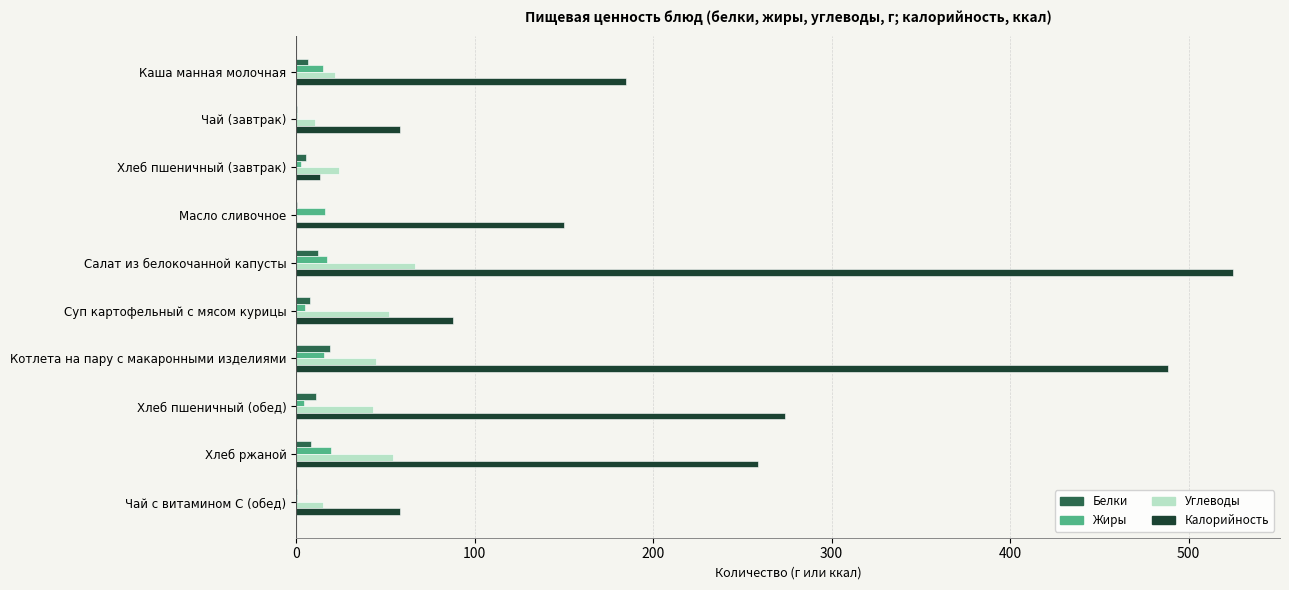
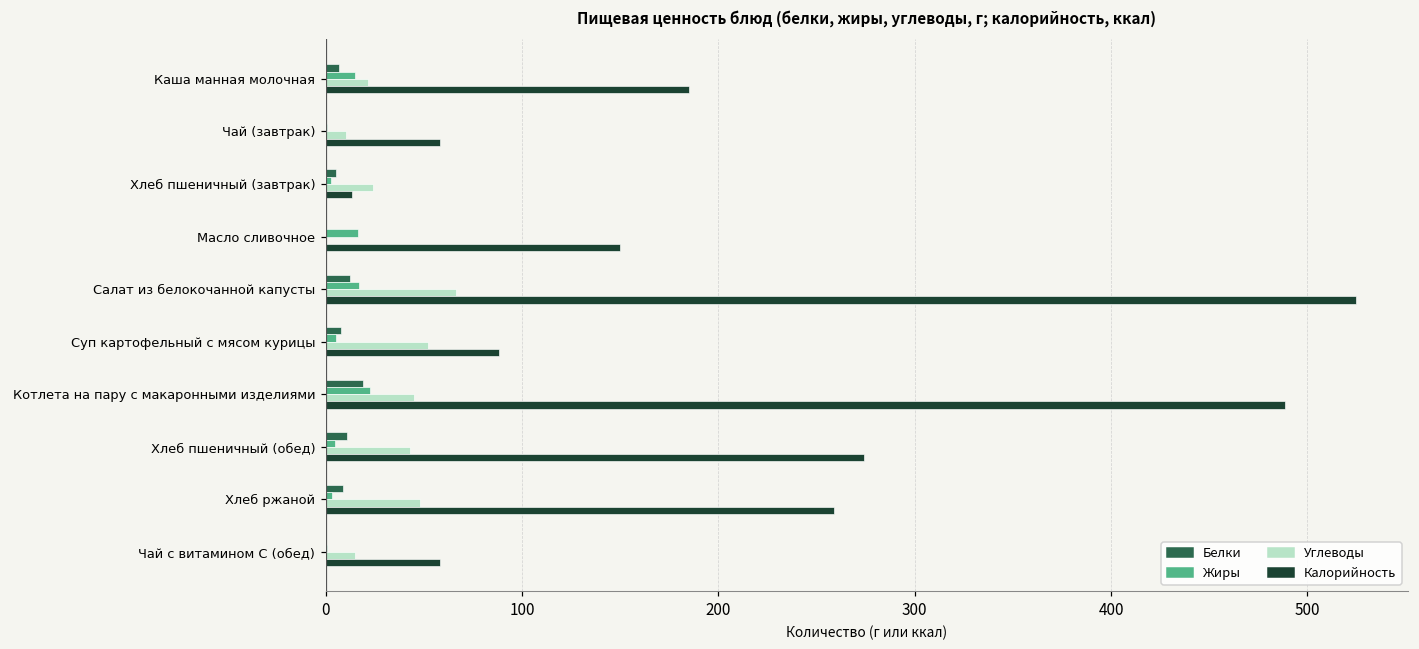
Жиры, Котлета на пару с макаронными изделиями: 15 -> 23
Жиры, Хлеб ржаной: 19 -> 3
Углеводы, Хлеб ржаной: 54 -> 48
